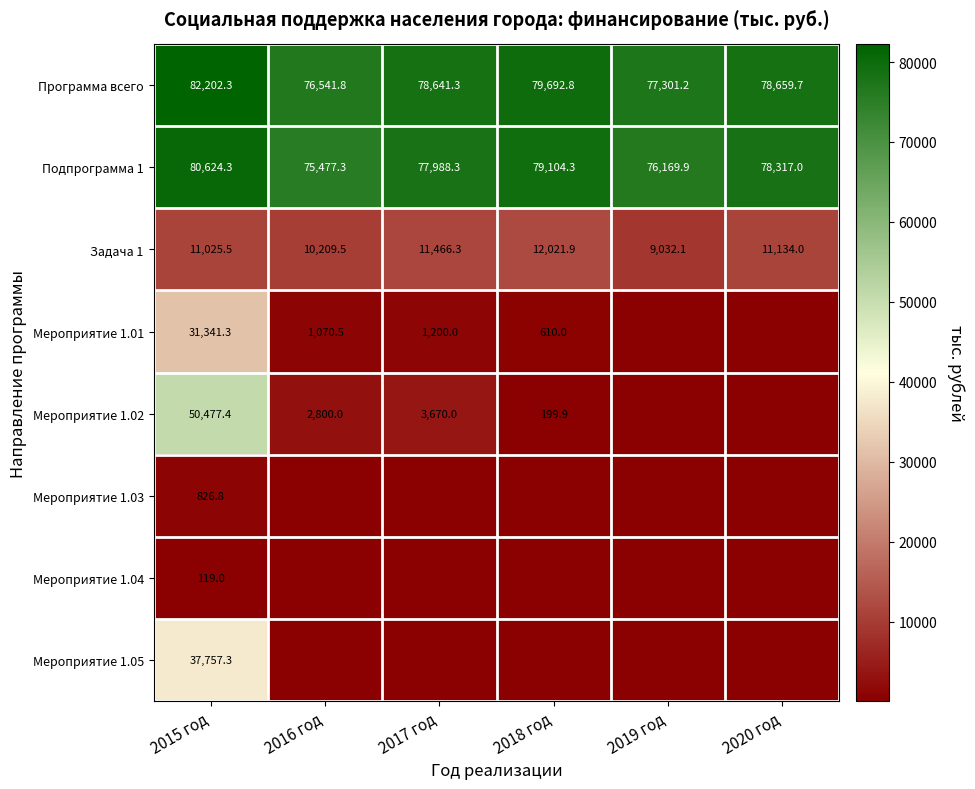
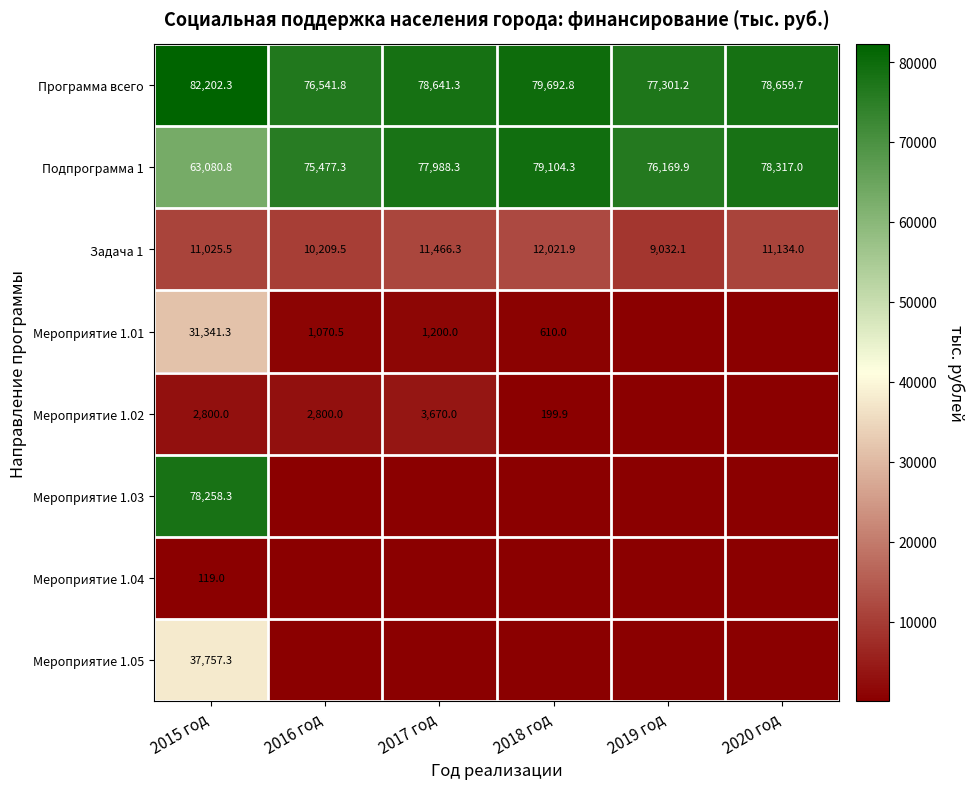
Подпрограмма 1, 2015 год: 80,624.3 -> 63,080.8
Мероприятие 1.02, 2015 год: 50,477.4 -> 2,800.0
Мероприятие 1.03, 2015 год: 826.8 -> 78,258.3
